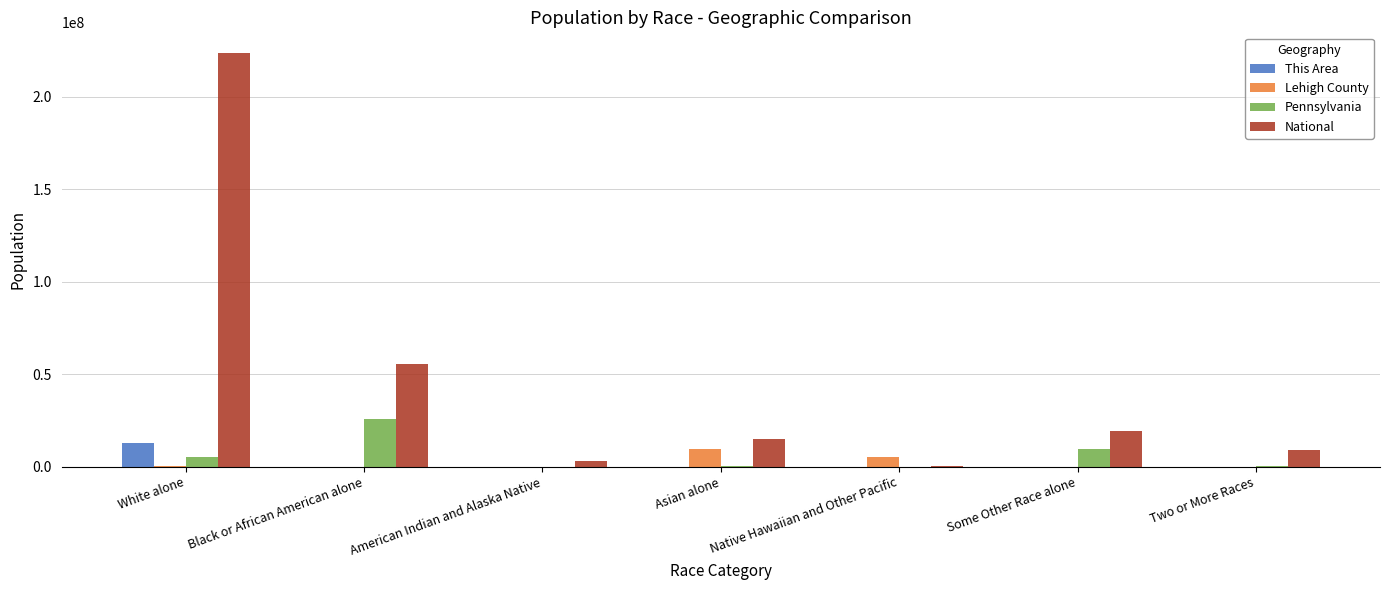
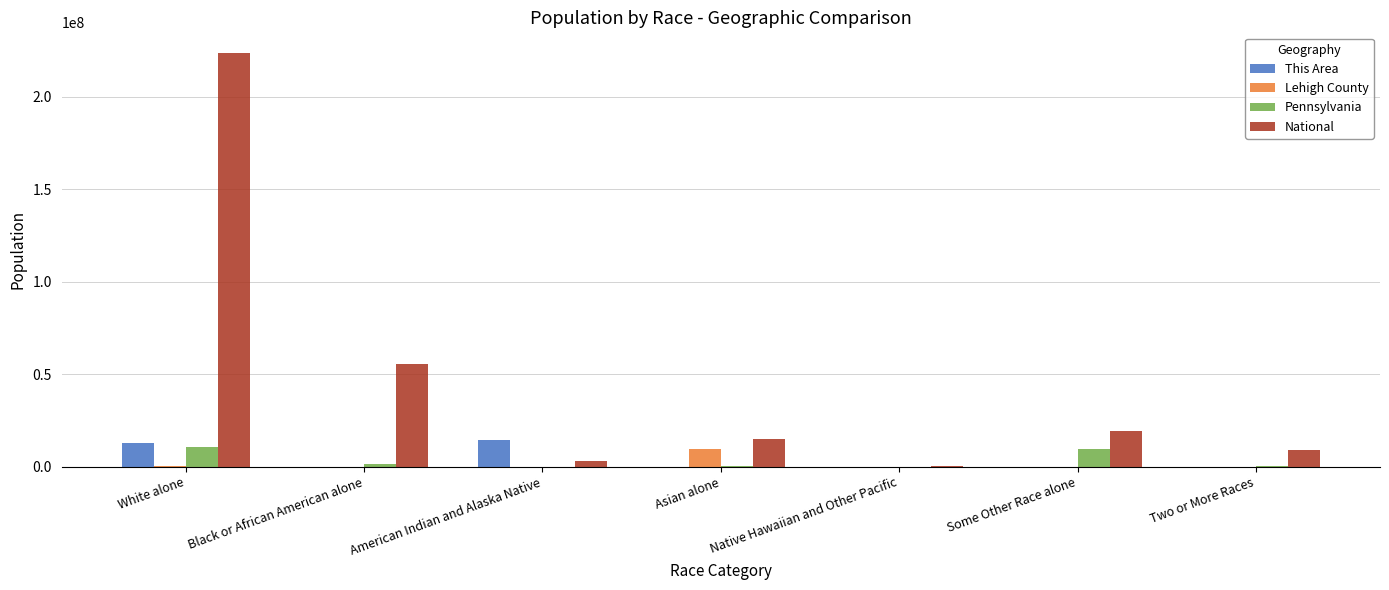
Pennsylvania, White alone: 5000000 -> 10000000
Pennsylvania, Black or African American alone: 26000000 -> 1000000
This Area, American Indian and Alaska Native: 0 -> 14000000
Lehigh County, Native Hawaiian and Other Pacific: 5000000 -> 0
